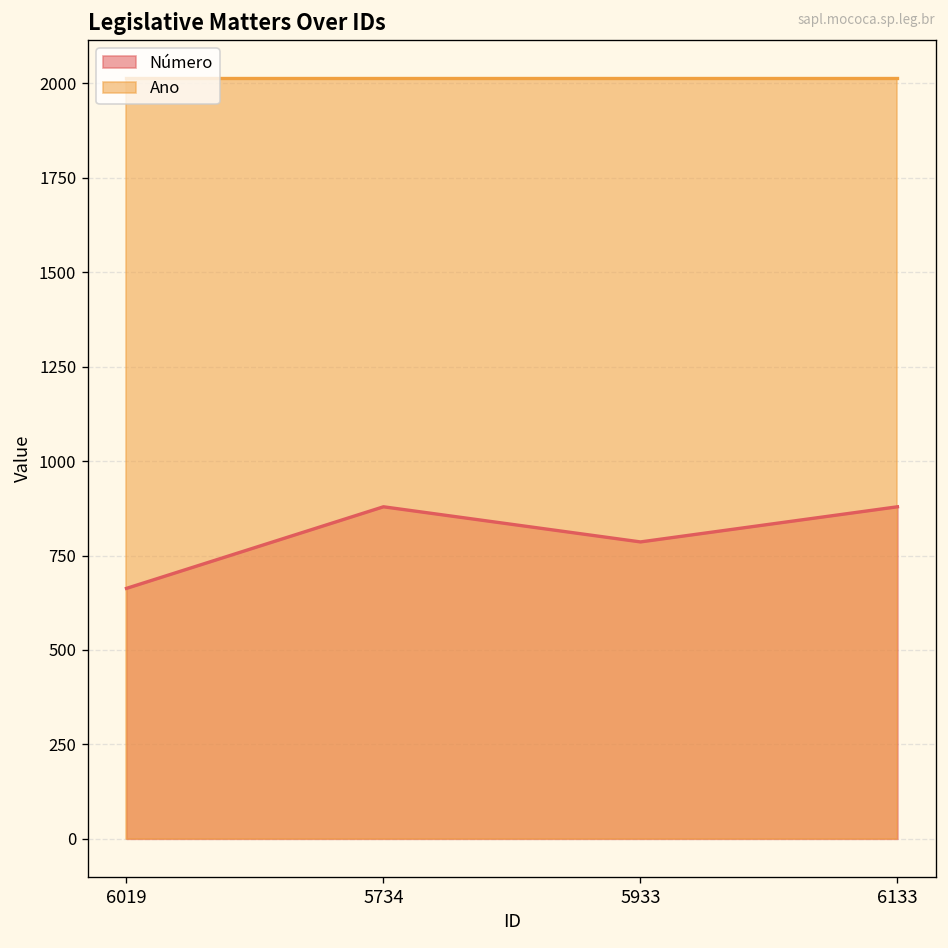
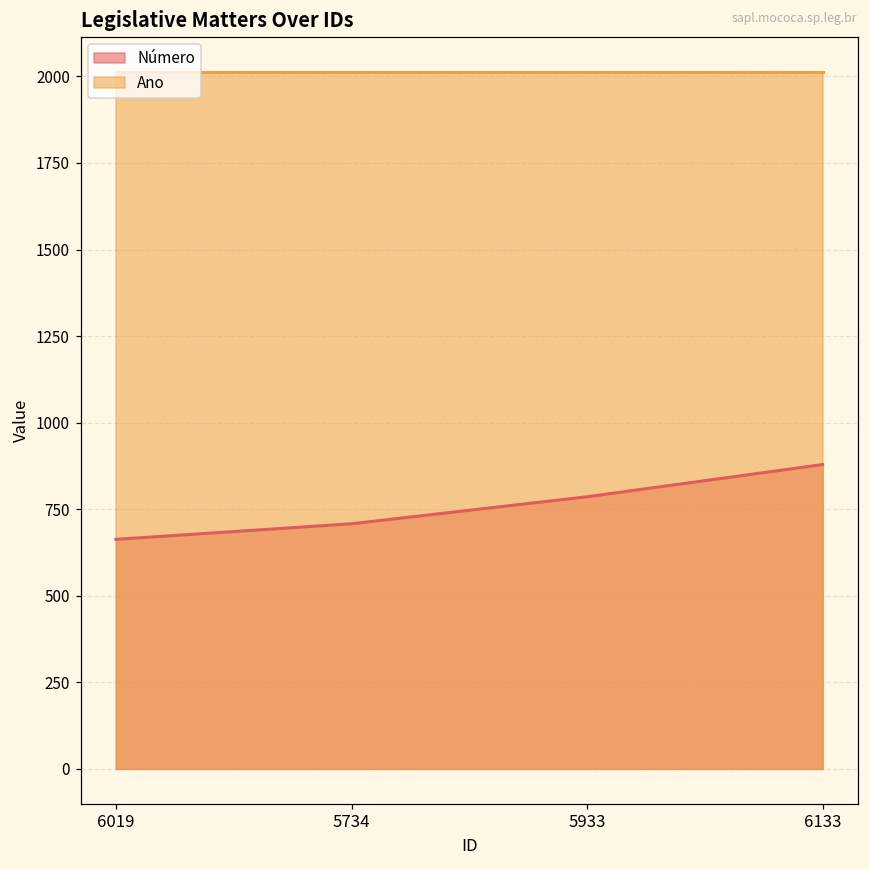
Número, 5734: 880 -> 710
